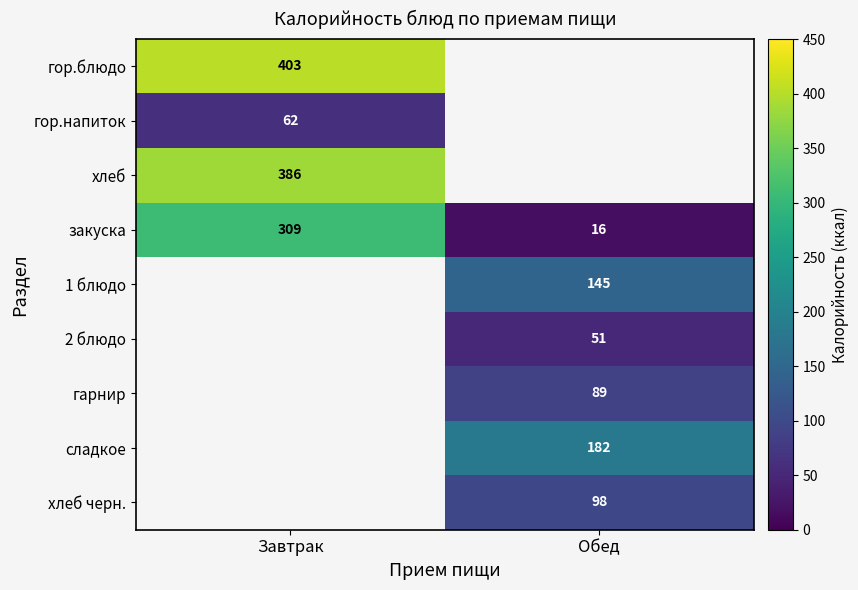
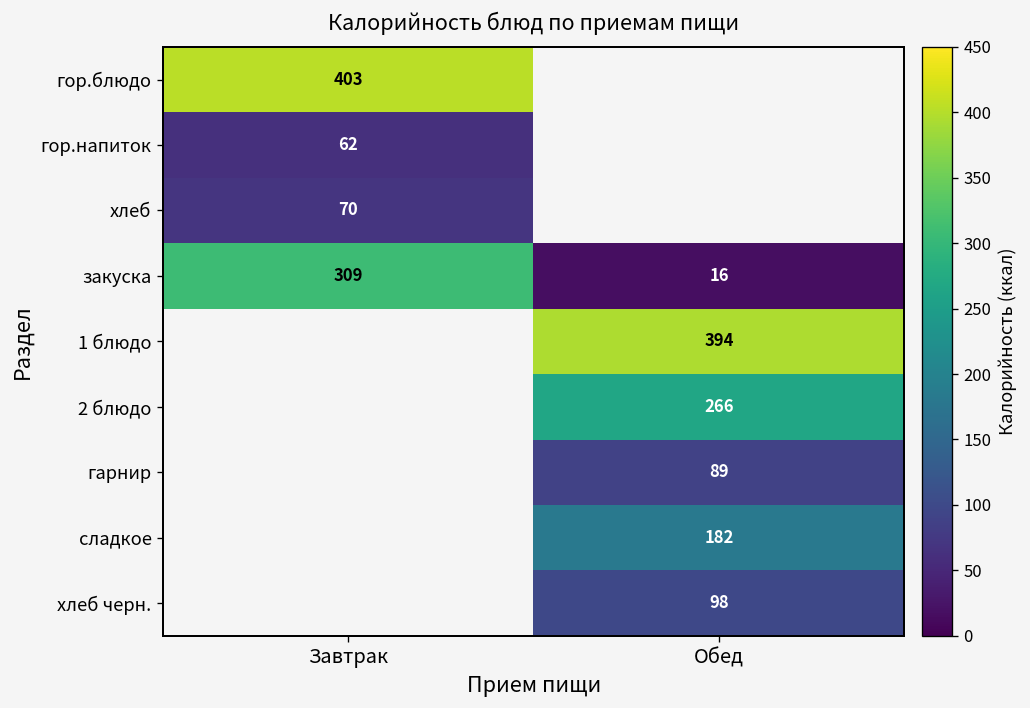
хлеб, Завтрак: 386 -> 70
1 блюдо, Обед: 145 -> 394
2 блюдо, Обед: 51 -> 266
